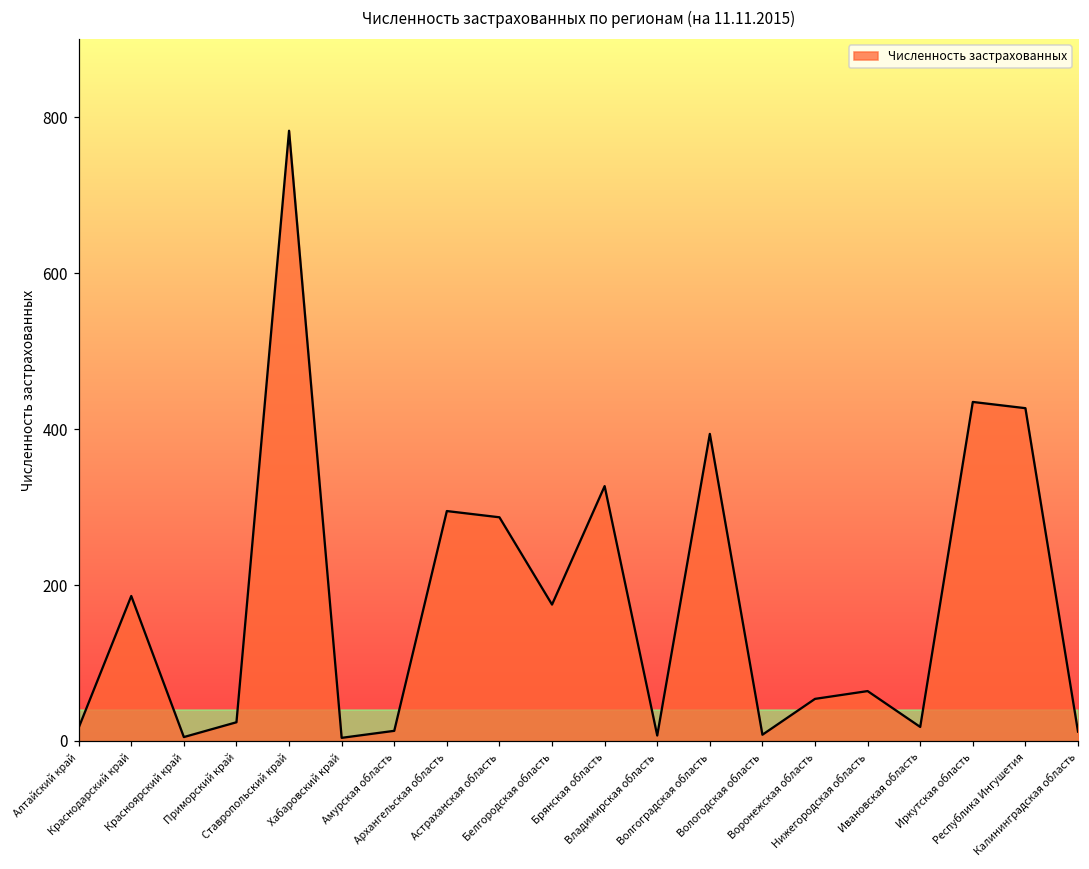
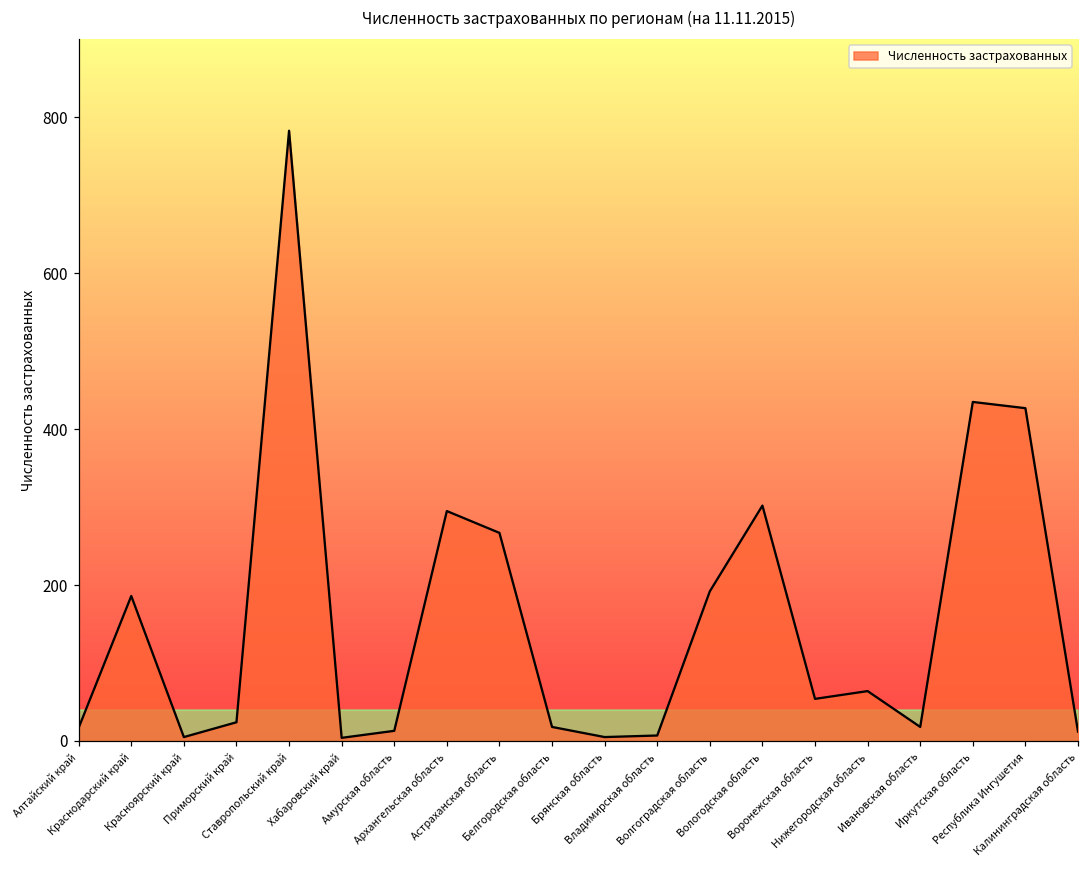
Численность застрахованных, Астраханская область: 290 -> 270
Численность застрахованных, Белгородская область: 180 -> 20
Численность застрахованных, Брянская область: 330 -> 10
Численность застрахованных, Волгоградская область: 390 -> 190
Численность застрахованных, Вологодская область: 10 -> 300
